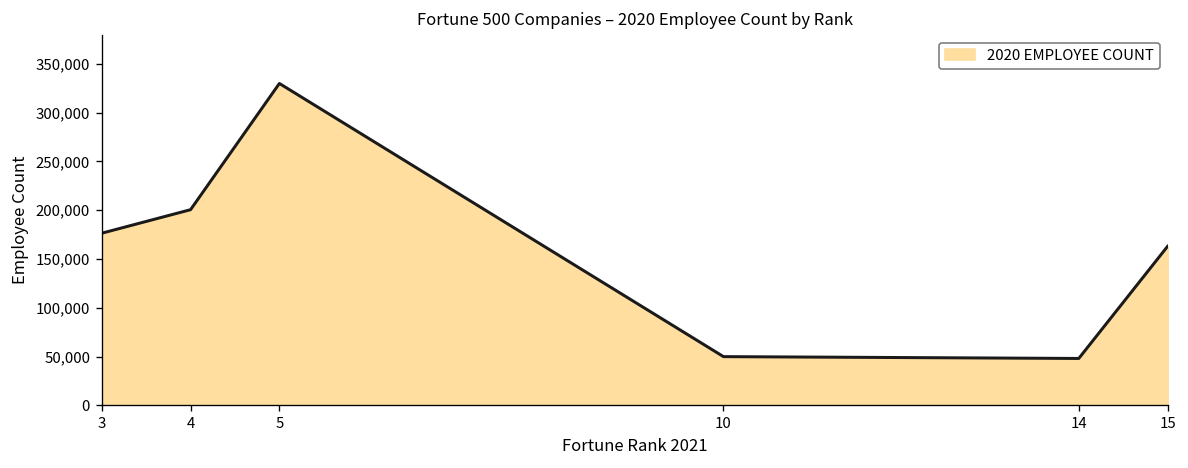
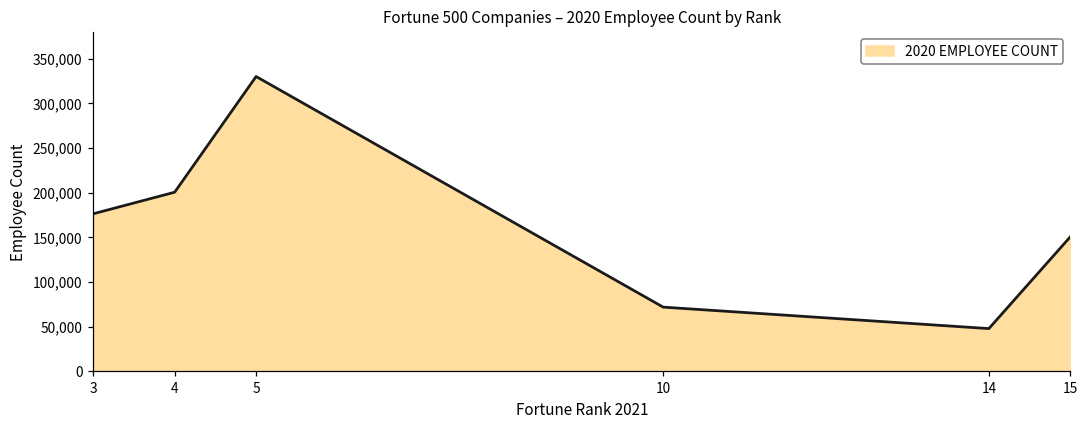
10: 50,000 -> 70,000
15: 160,000 -> 150,000
